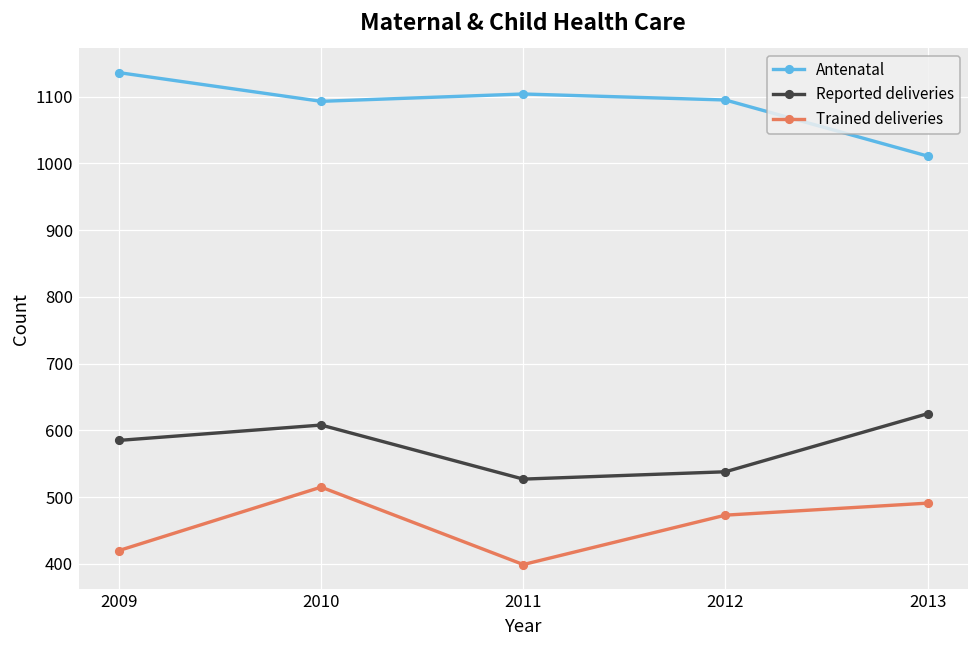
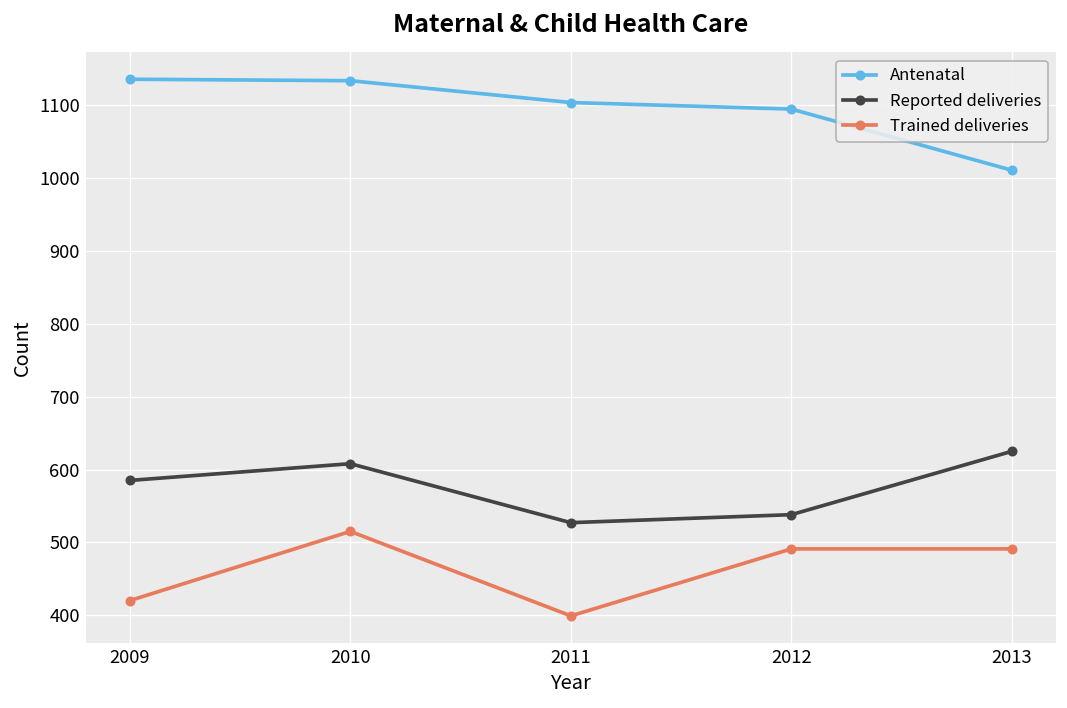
Antenatal, 2010: 1090 -> 1130
Trained deliveries, 2012: 470 -> 490
